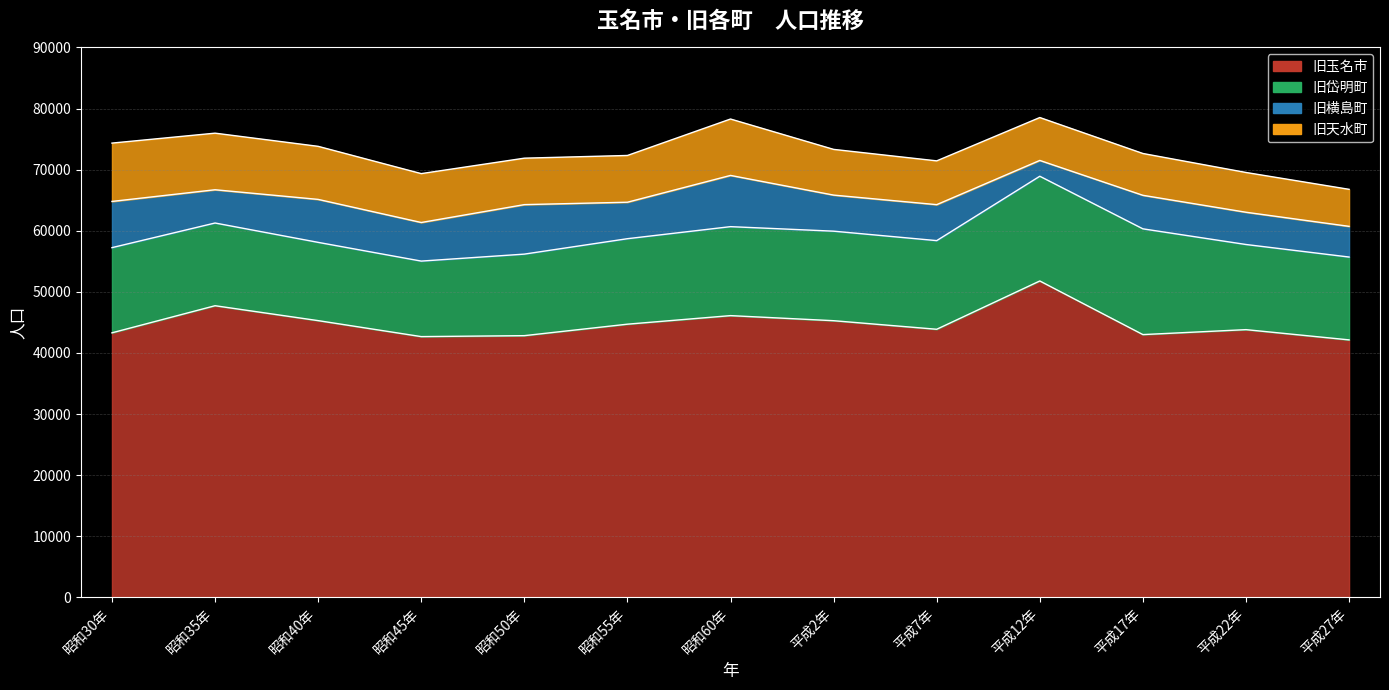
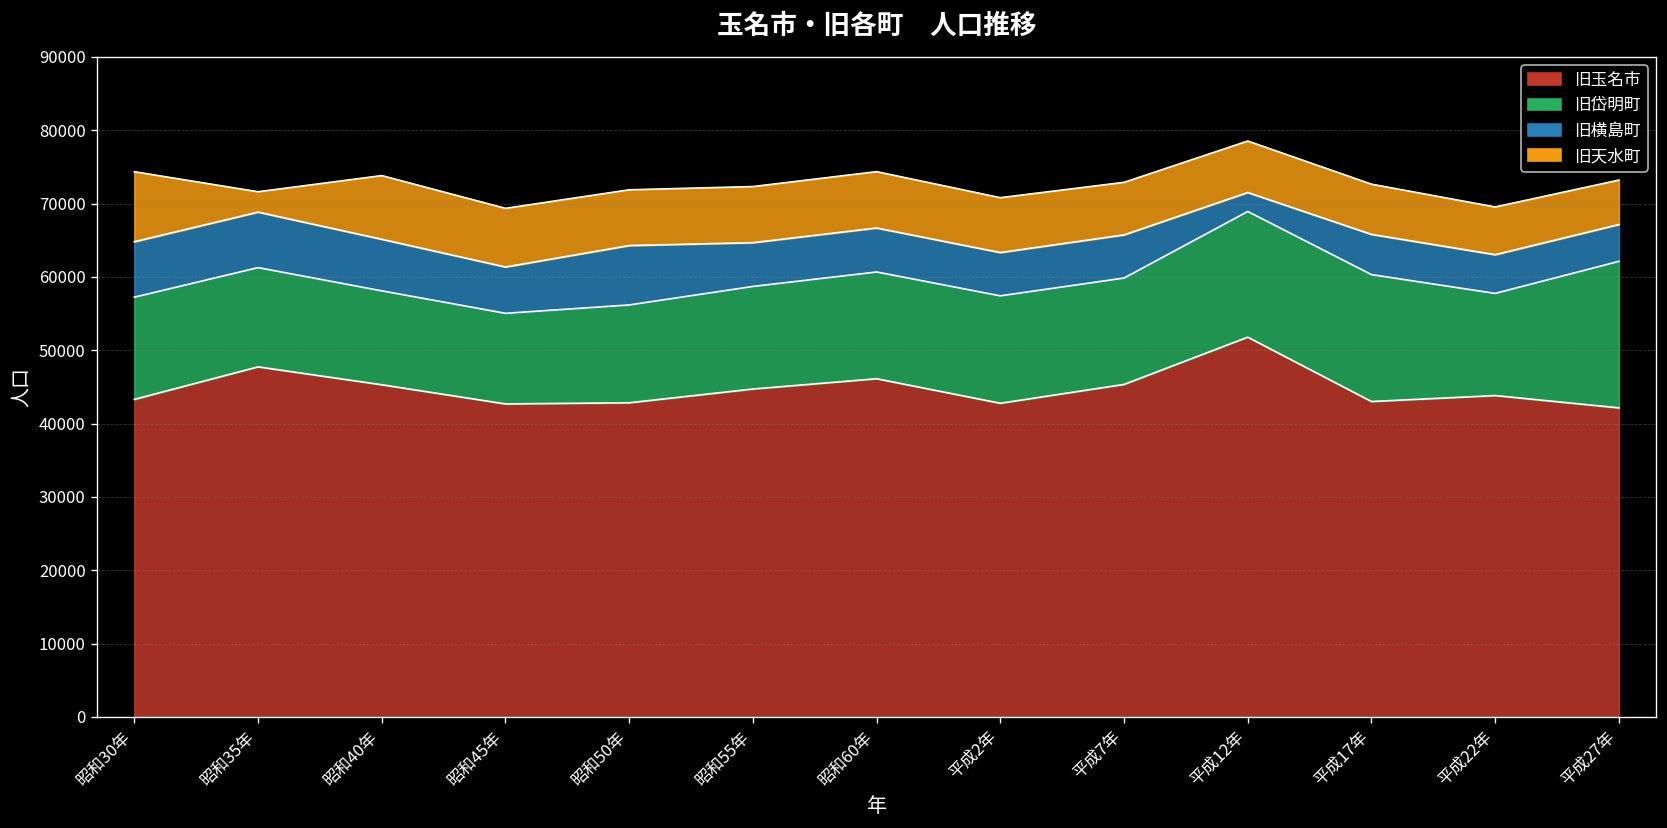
旧横島町, 昭和35年: 5000 -> 8000
旧天水町, 昭和35年: 9000 -> 3000
旧横島町, 昭和60年: 8000 -> 6000
旧天水町, 昭和60年: 9000 -> 8000
旧玉名市, 平成2年: 45000 -> 43000
旧玉名市, 平成7年: 44000 -> 45000
旧岱明町, 平成27年: 14000 -> 20000
